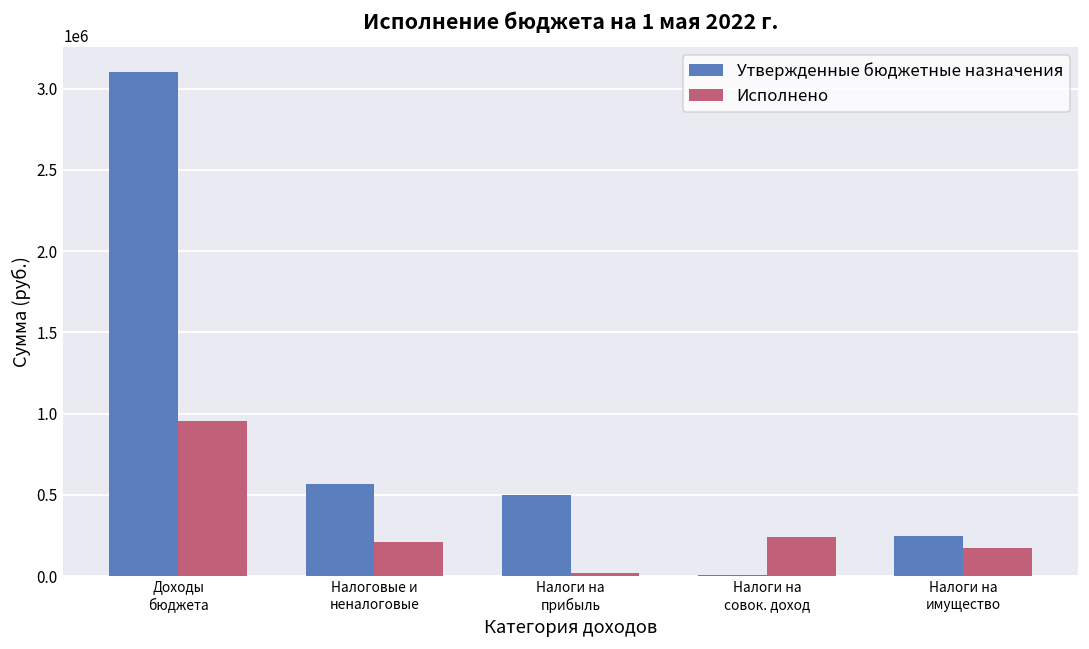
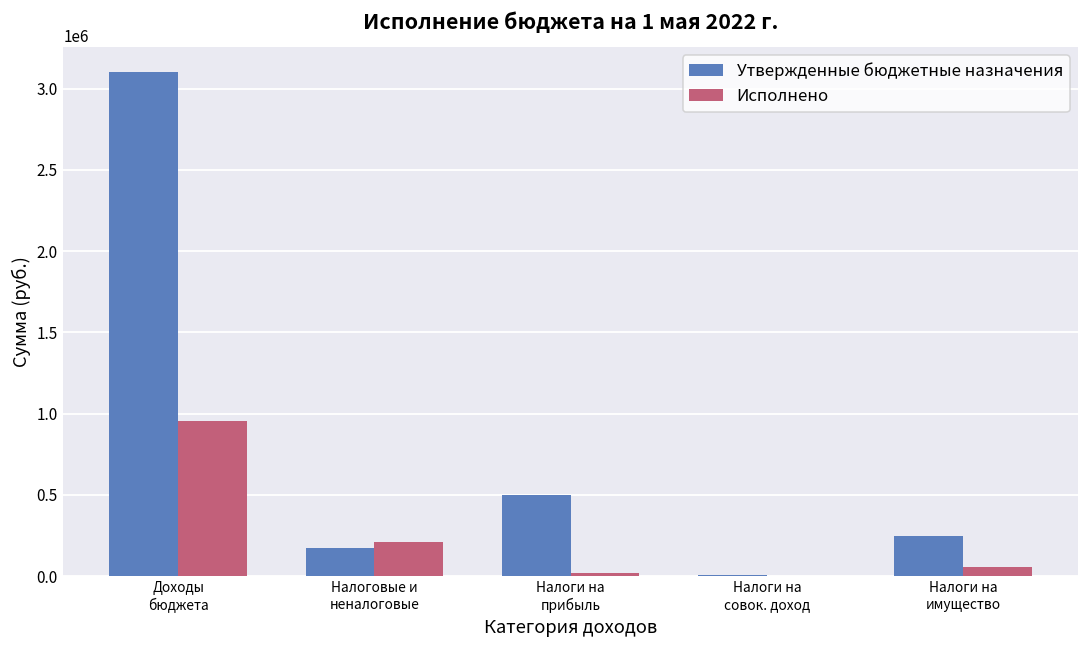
Утвержденные бюджетные назначения, Налоговые и неналоговые: 560000 -> 170000
Исполнено, Налоги на совок. доход: 240000 -> 0
Исполнено, Налоги на имущество: 170000 -> 50000
